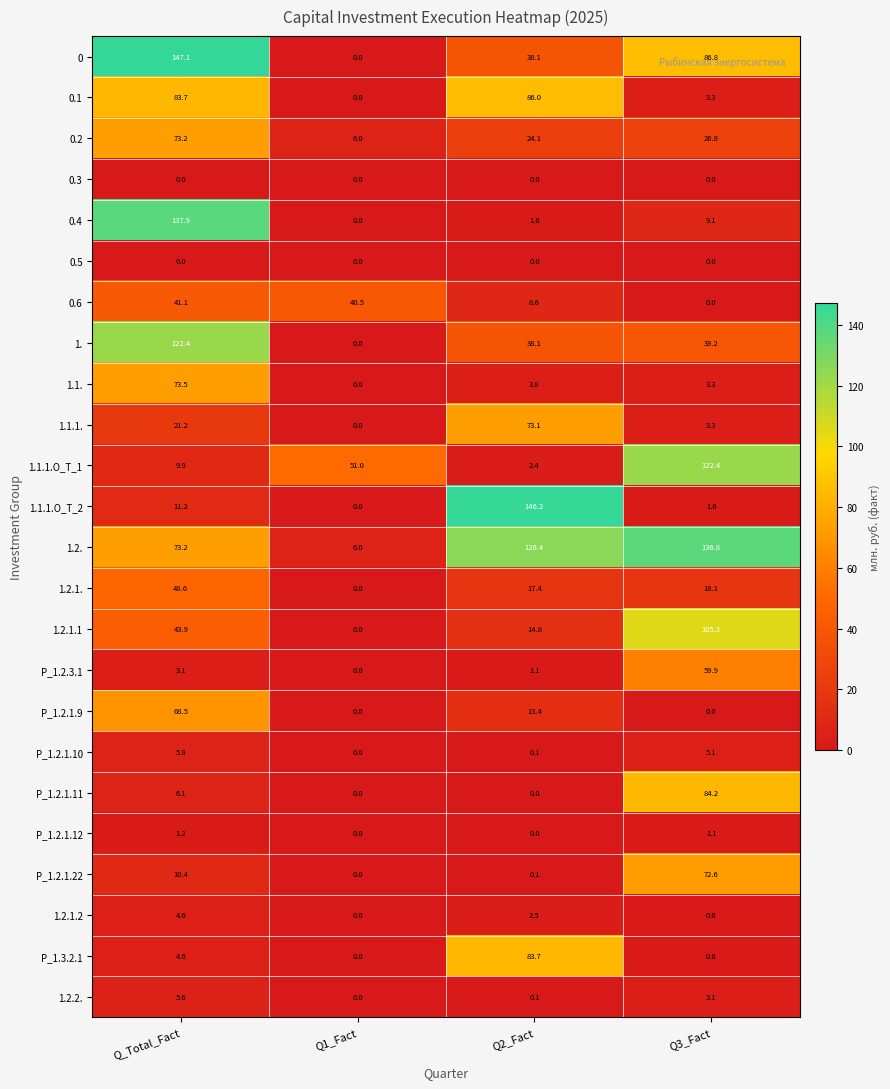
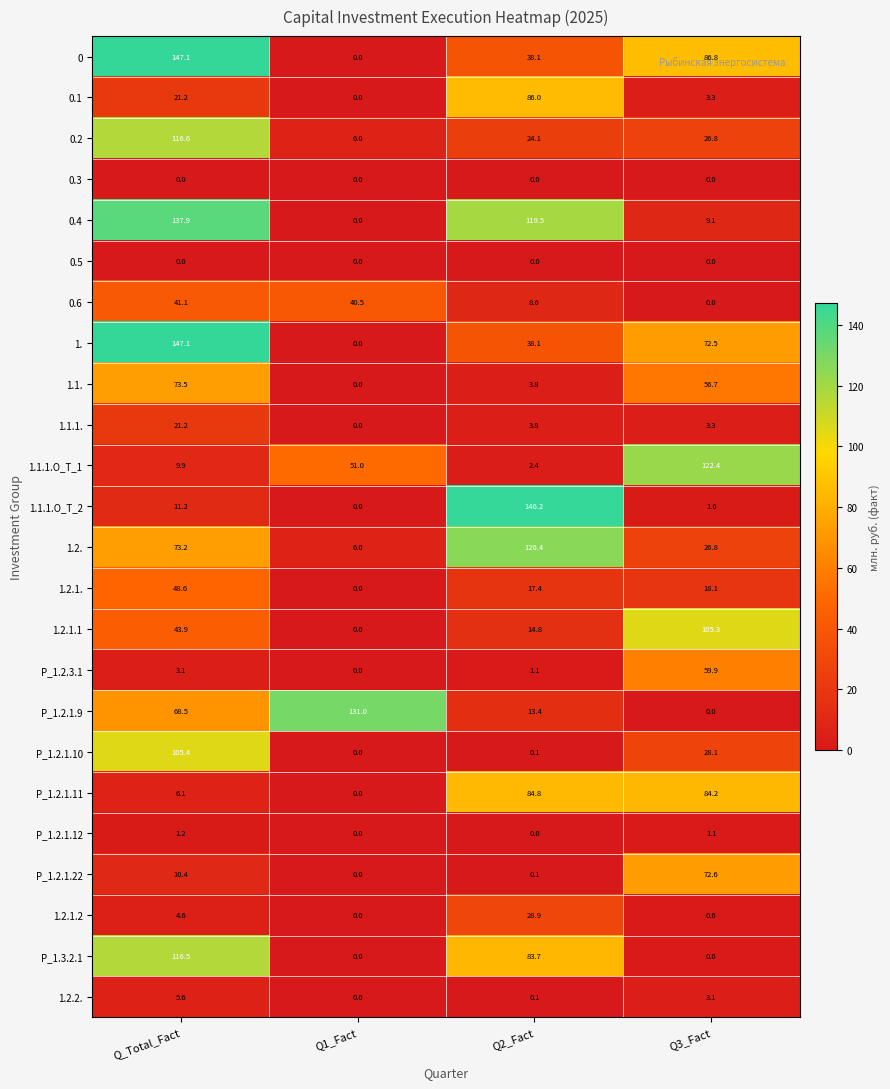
0.1, Q_Total_Fact: 83.7 -> 21.2
0.2, Q_Total_Fact: 73.2 -> 116.6
0.4, Q2_Fact: 1.6 -> 119.5
1., Q_Total_Fact: 122.4 -> 147.1
1., Q3_Fact: 39.2 -> 72.5
1.1., Q3_Fact: 3.3 -> 56.7
1.1.1., Q2_Fact: 73.1 -> 3.8
1.2., Q3_Fact: 136.8 -> 26.8
P_1.2.1.9, Q1_Fact: 0.0 -> 131.0
P_1.2.1.10, Q_Total_Fact: 5.8 -> 105.4
P_1.2.1.10, Q3_Fact: 5.1 -> 28.1
P_1.2.1.11, Q2_Fact: 0.0 -> 84.8
1.2.1.2, Q2_Fact: 2.5 -> 28.9
P_1.3.2.1, Q_Total_Fact: 4.6 -> 116.5
